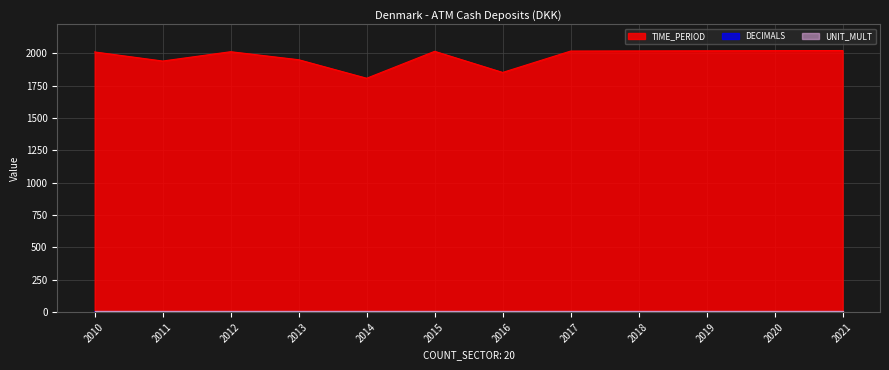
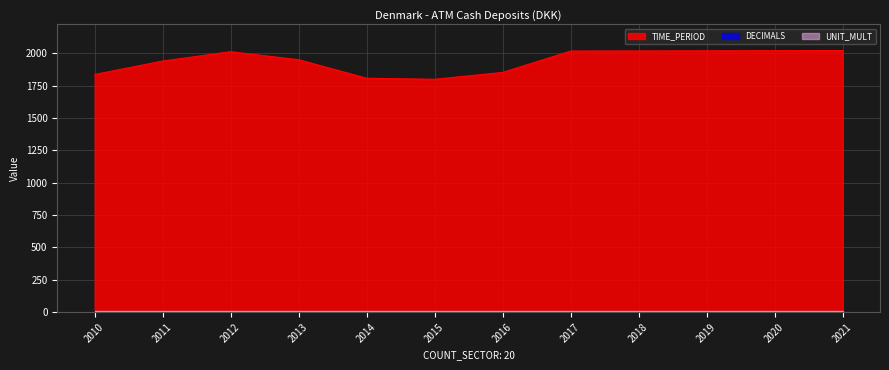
TIME_PERIOD, 2010: 2010 -> 1840
TIME_PERIOD, 2015: 2020 -> 1800
